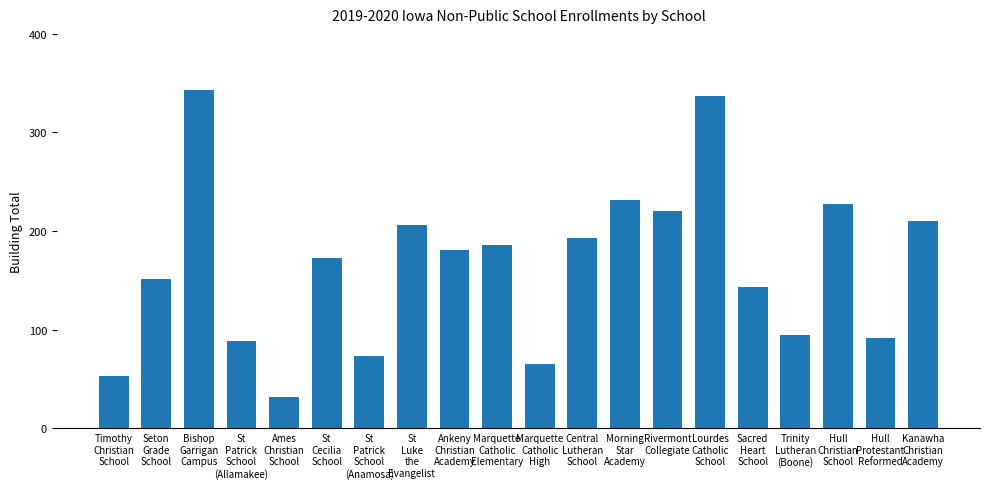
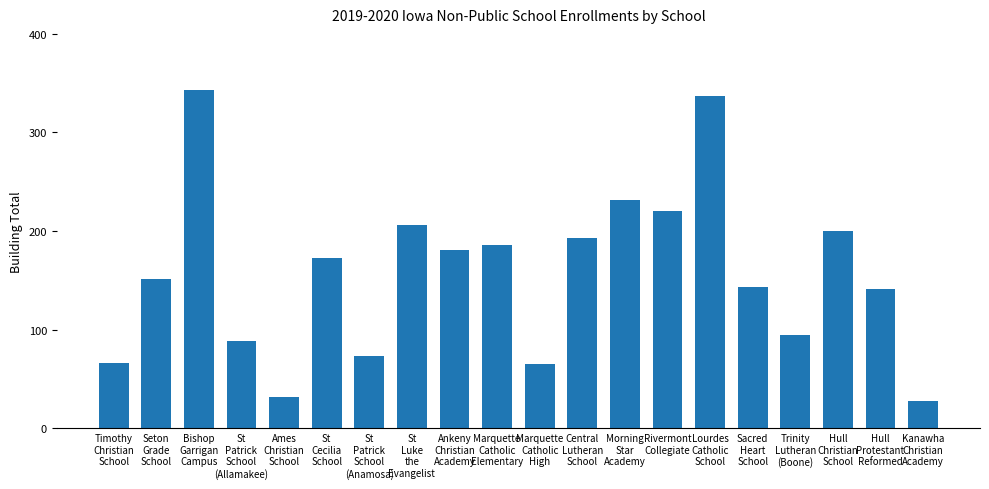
Timothy Christian School: 50 -> 70
Hull Christian School: 230 -> 200
Hull Protestant Reformed: 90 -> 140
Kanawha Christian Academy: 210 -> 30
